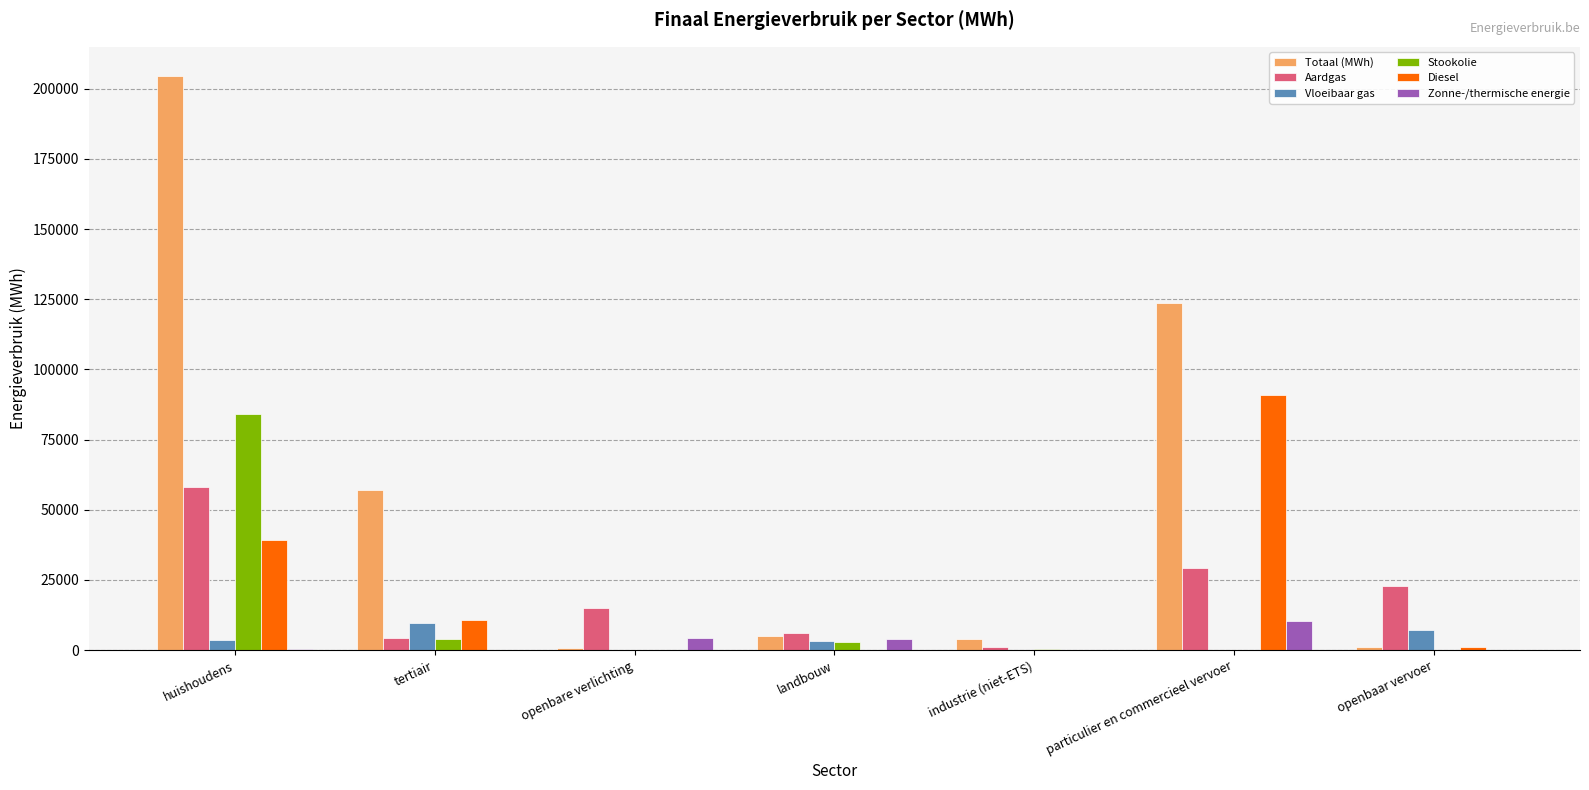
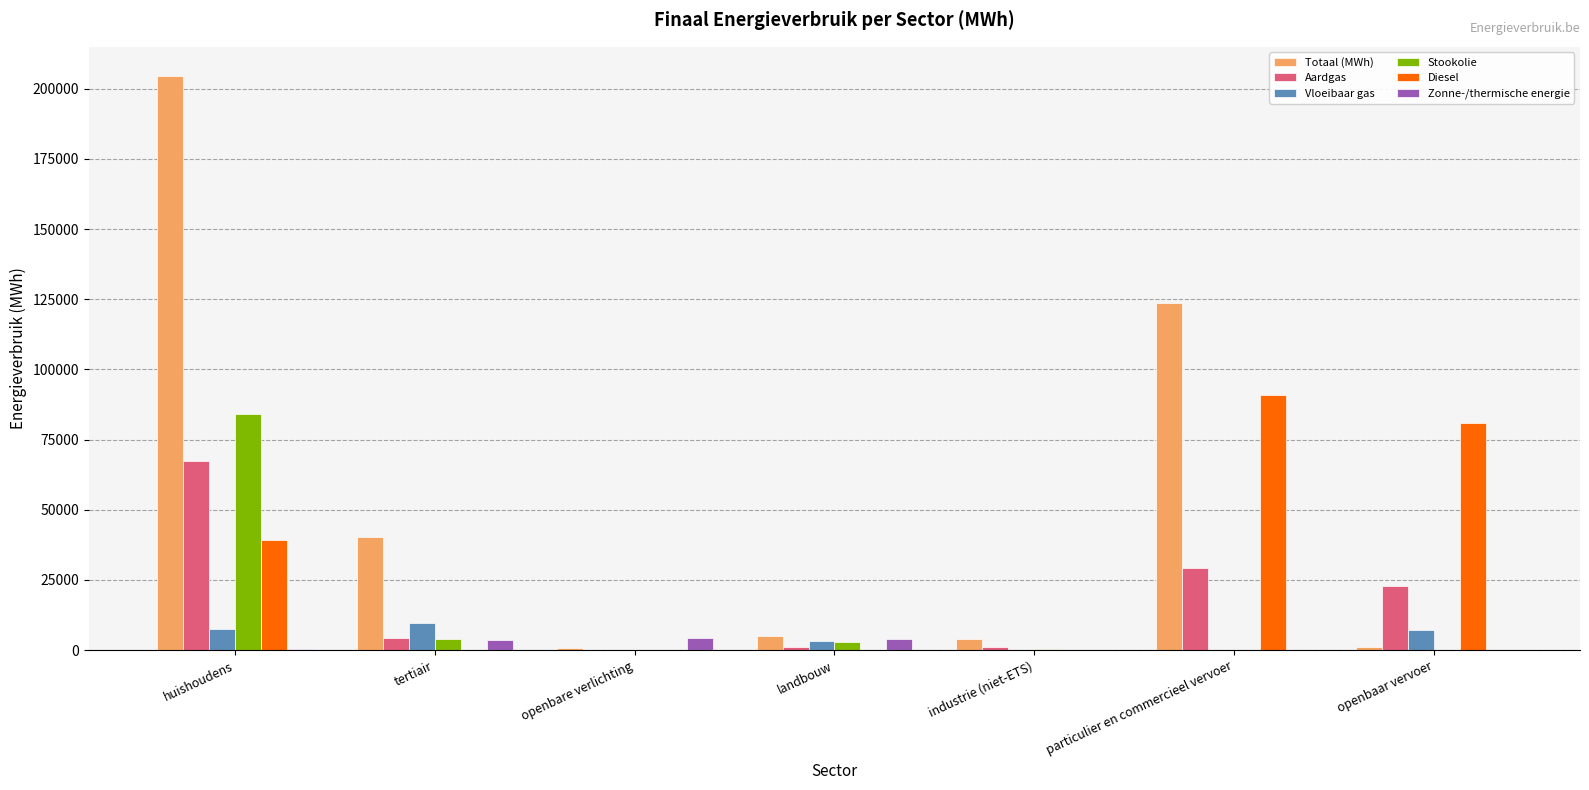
Aardgas, huishoudens: 58000 -> 67000
Vloeibaar gas, huishoudens: 4000 -> 8000
Totaal (MWh), tertiair: 57000 -> 40000
Diesel, tertiair: 11000 -> 0
Zonne-/thermische energie, tertiair: 0 -> 4000
Aardgas, openbare verlichting: 15000 -> 0
Aardgas, landbouw: 6000 -> 1000
Zonne-/thermische energie, particulier en commercieel vervoer: 10000 -> 0
Diesel, openbaar vervoer: 1000 -> 81000
